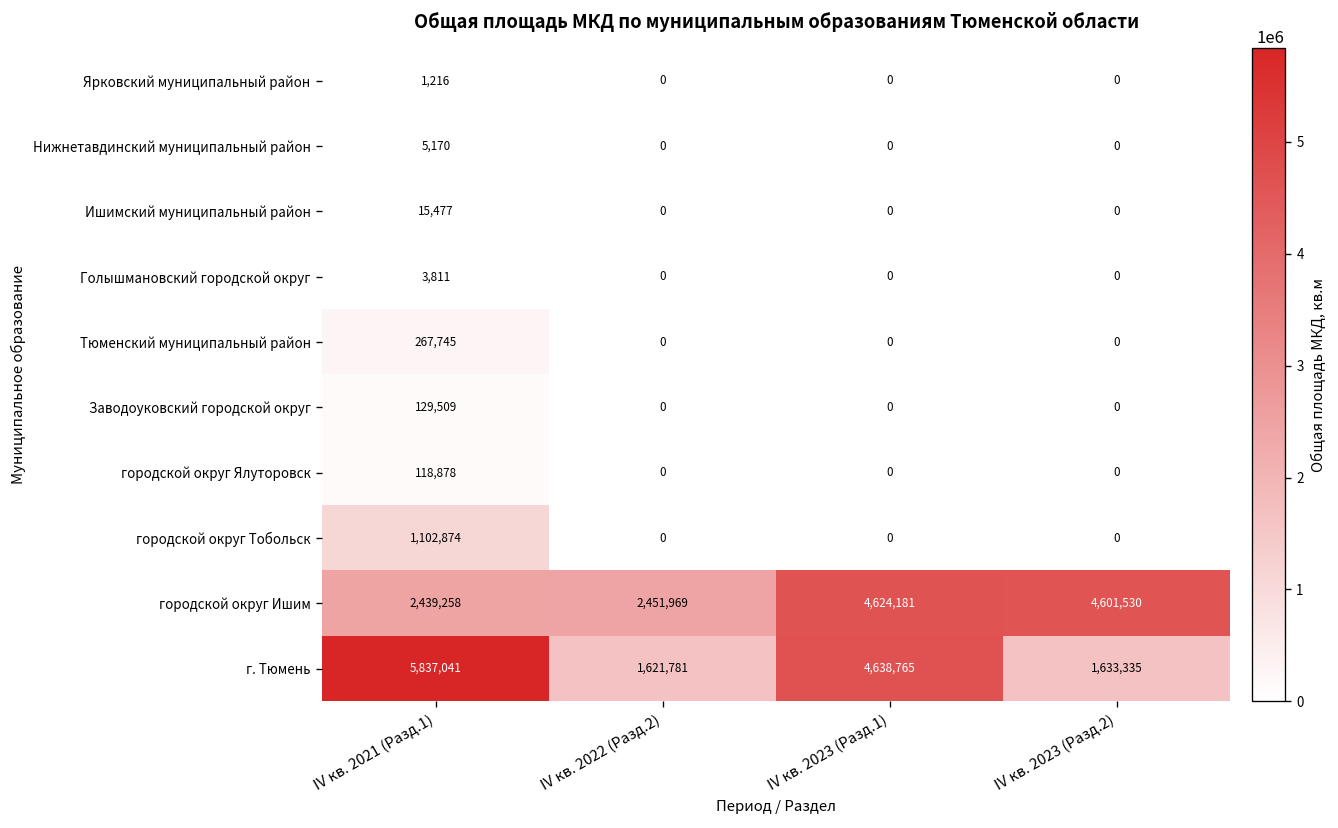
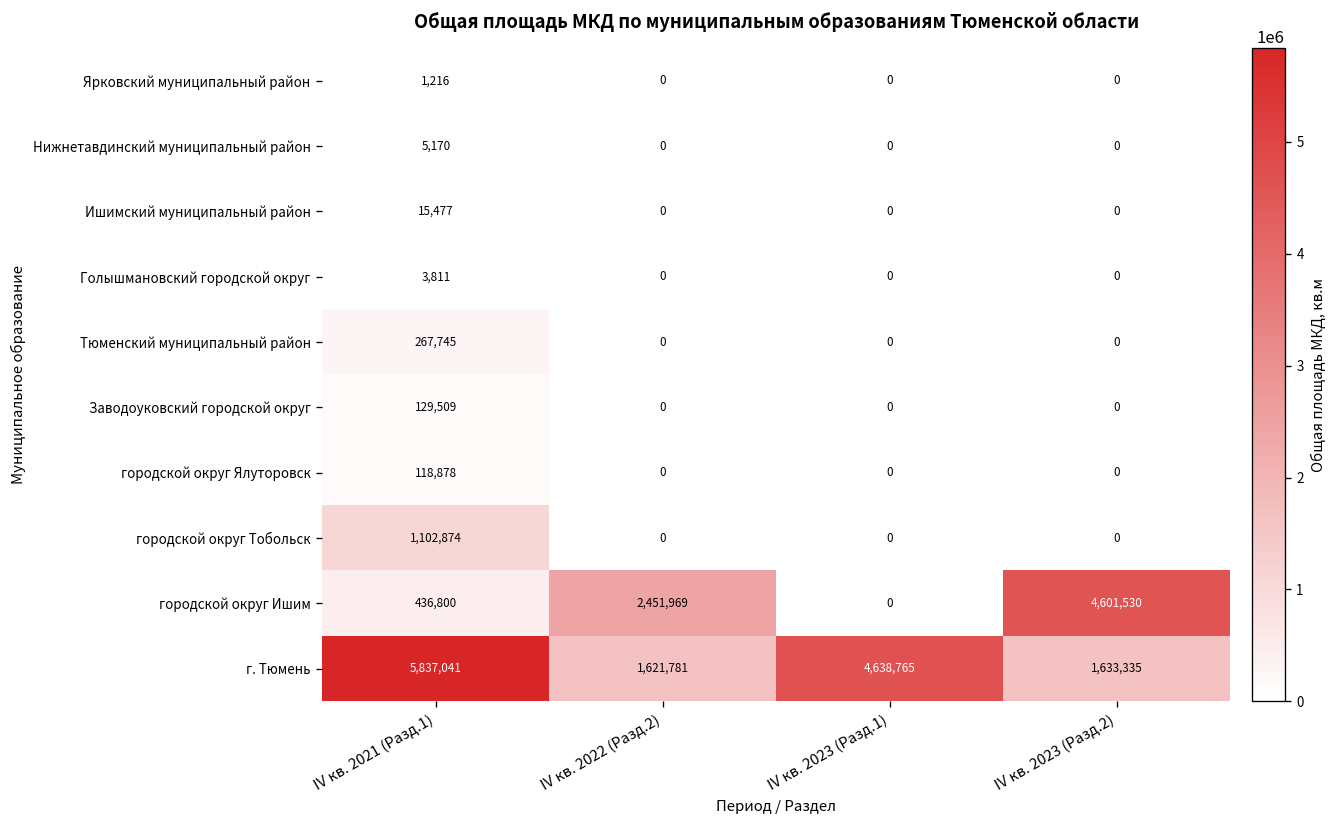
городской округ Ишим, IV кв. 2021 (Разд.1): 2,439,258 -> 436,800
городской округ Ишим, IV кв. 2023 (Разд.1): 4,624,181 -> 0
